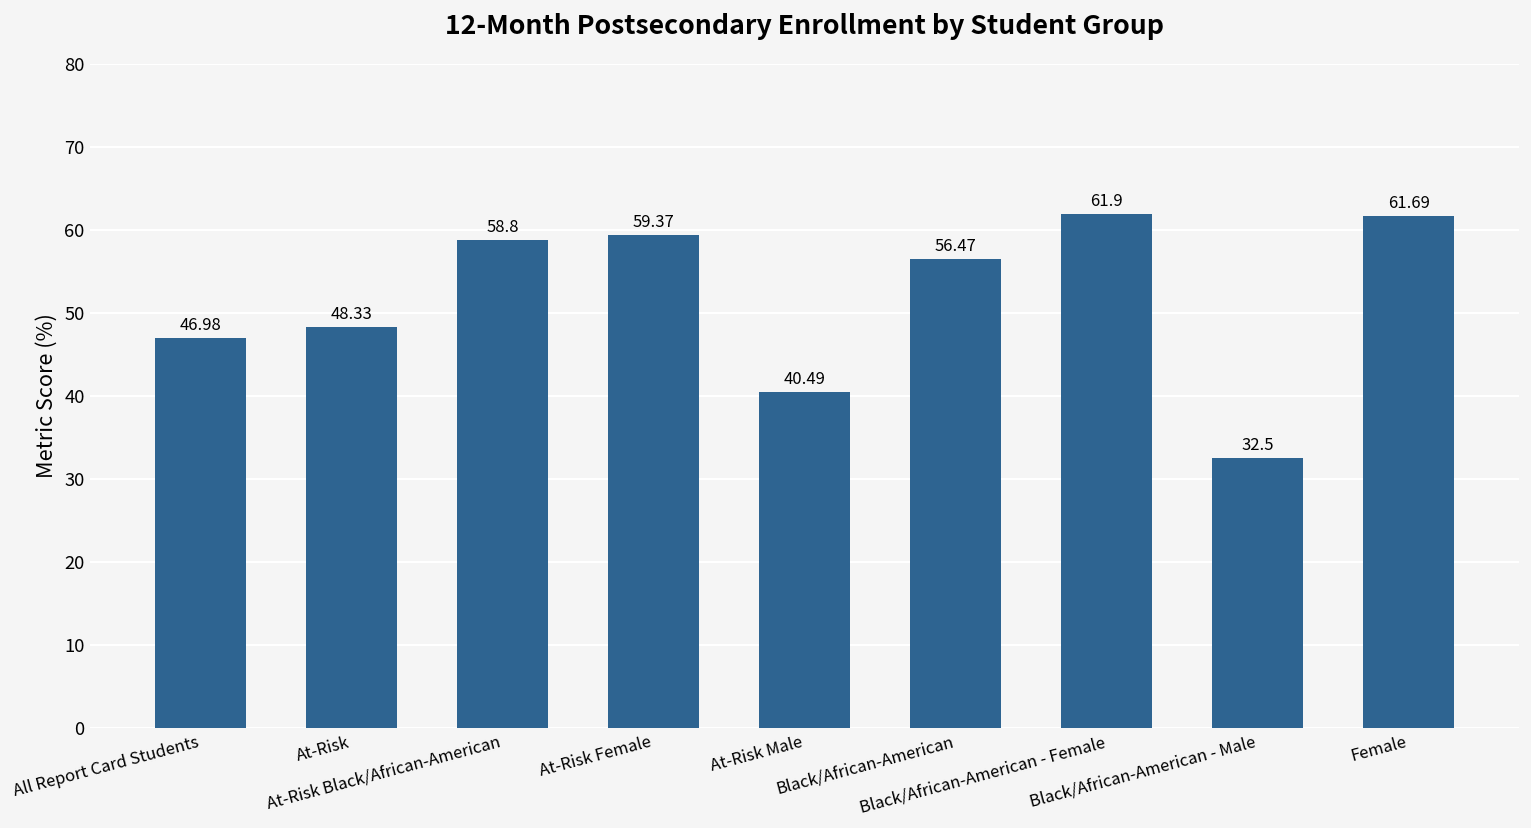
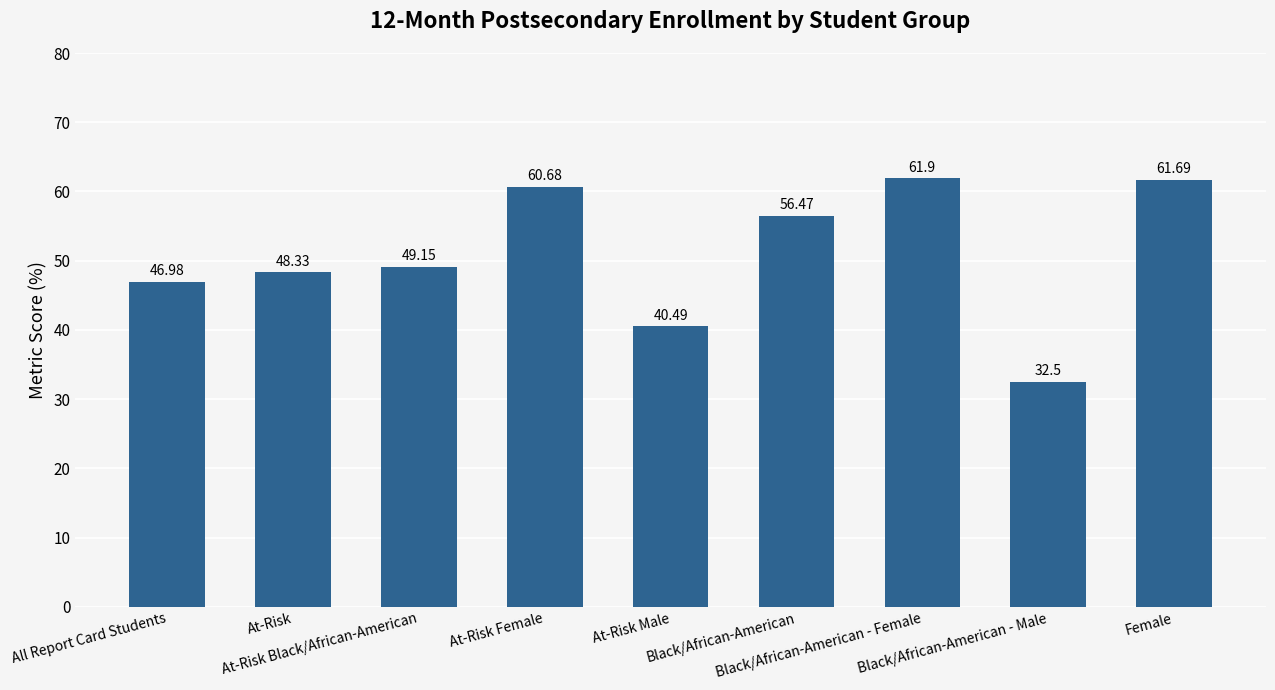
At-Risk Black/African-American: 58.8 -> 49.15
At-Risk Female: 59.37 -> 60.68
